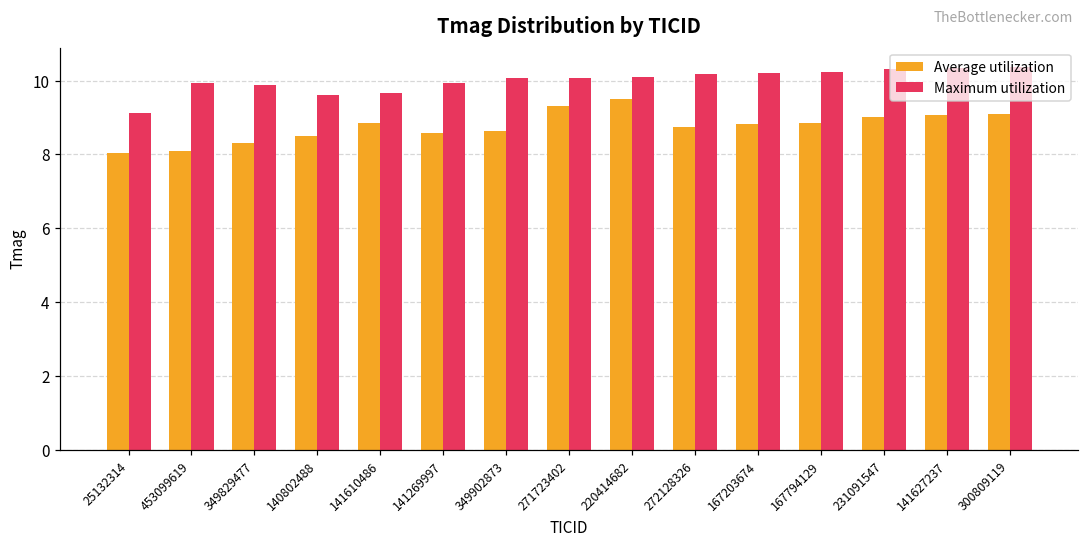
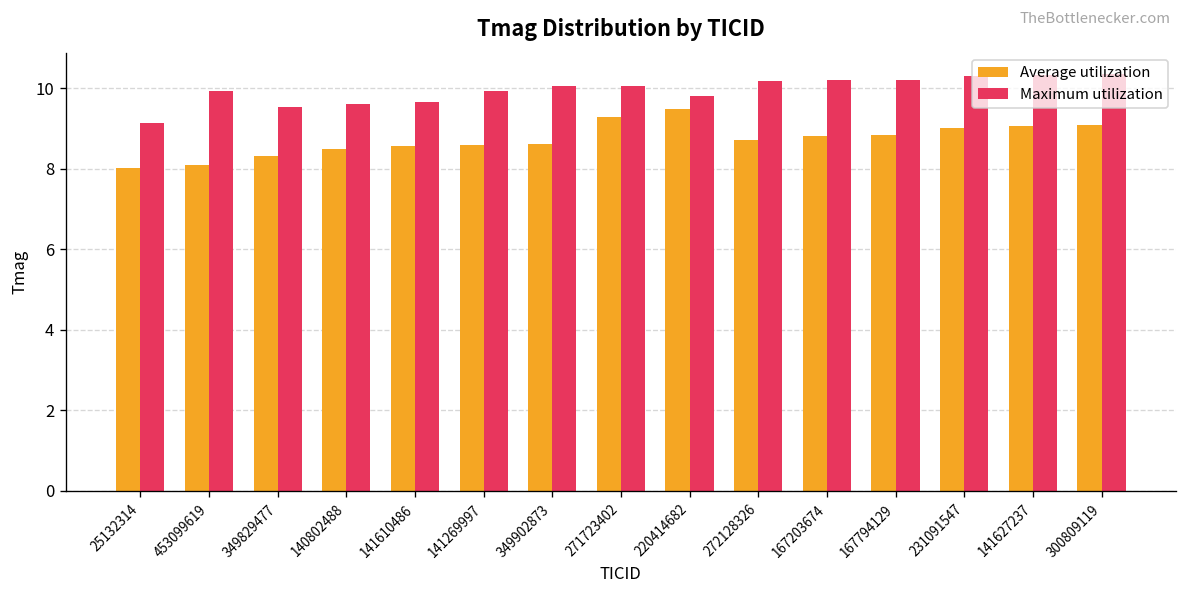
Maximum utilization, 349829477: 9.9 -> 9.5
Average utilization, 141610486: 8.9 -> 8.6
Maximum utilization, 220414682: 10.1 -> 9.8
